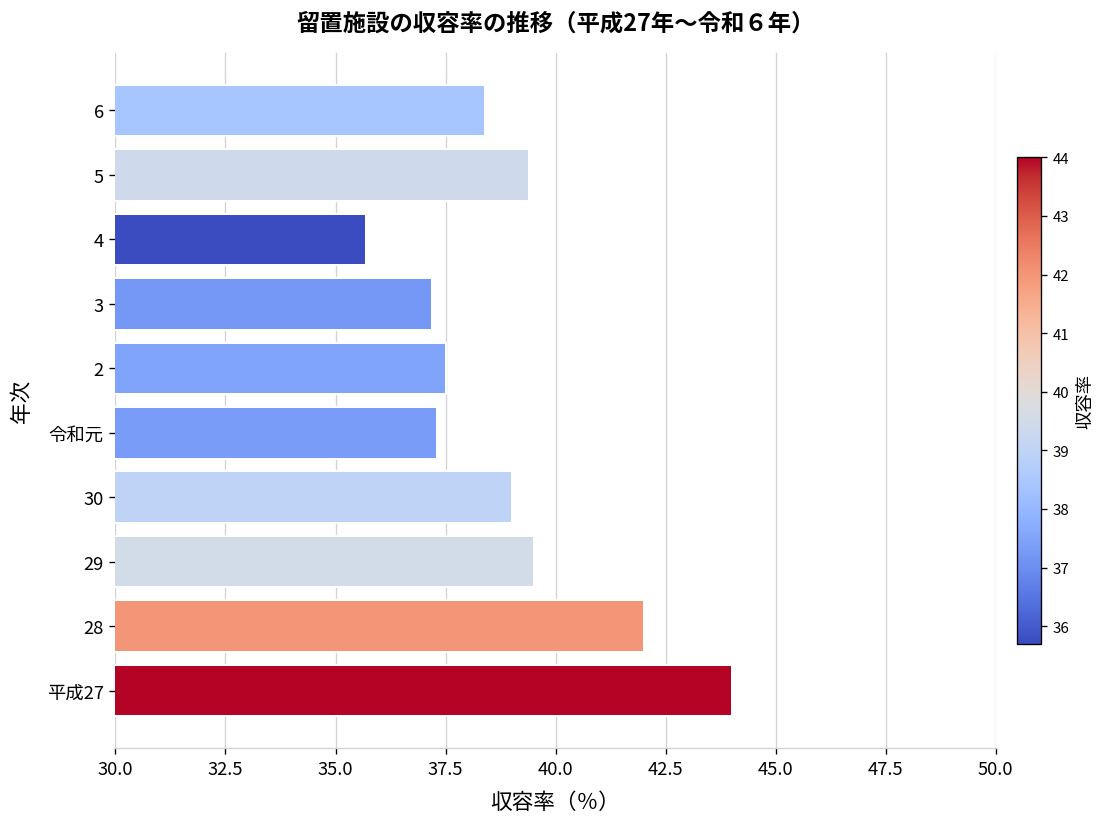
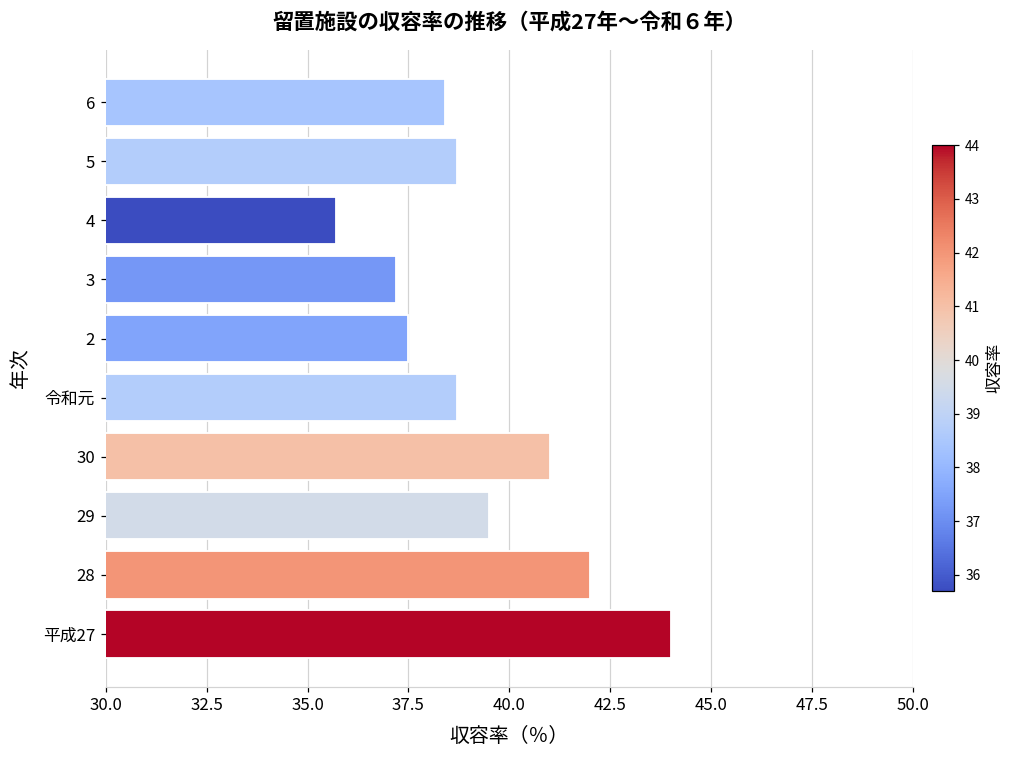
5: 39.4 -> 38.7
令和元: 37.3 -> 38.7
30: 39 -> 41
